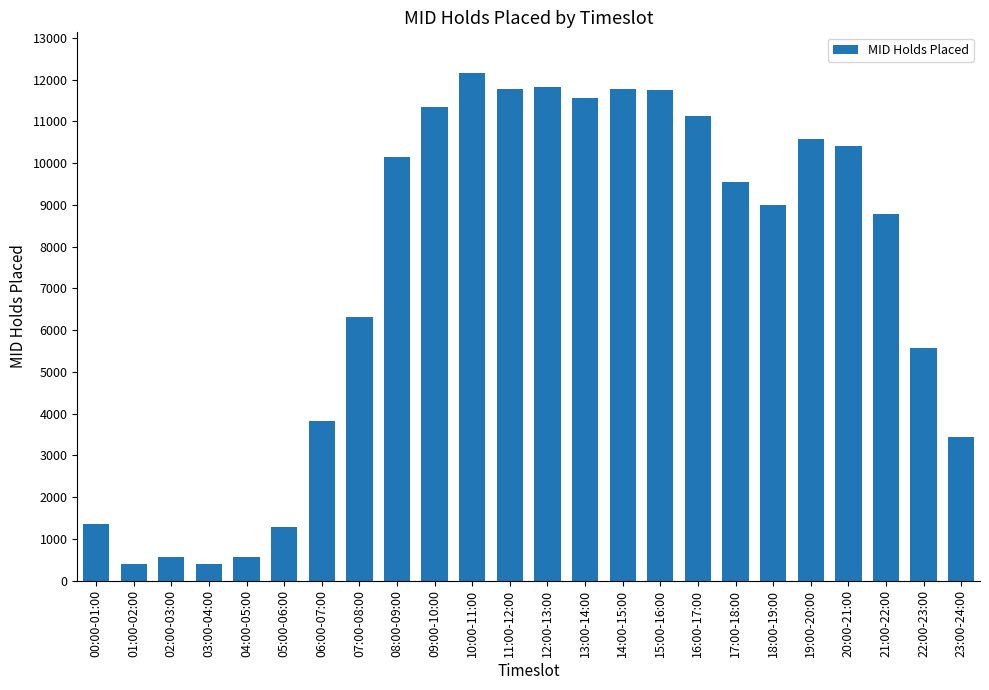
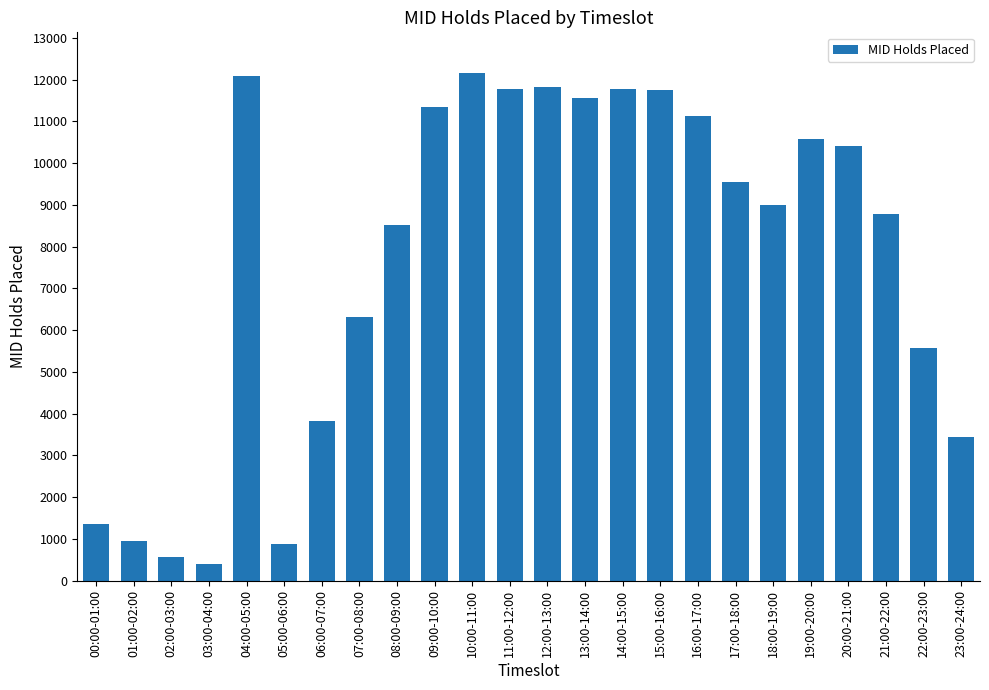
01:00-02:00: 400 -> 900
04:00-05:00: 600 -> 12100
05:00-06:00: 1300 -> 900
08:00-09:00: 10100 -> 8500
